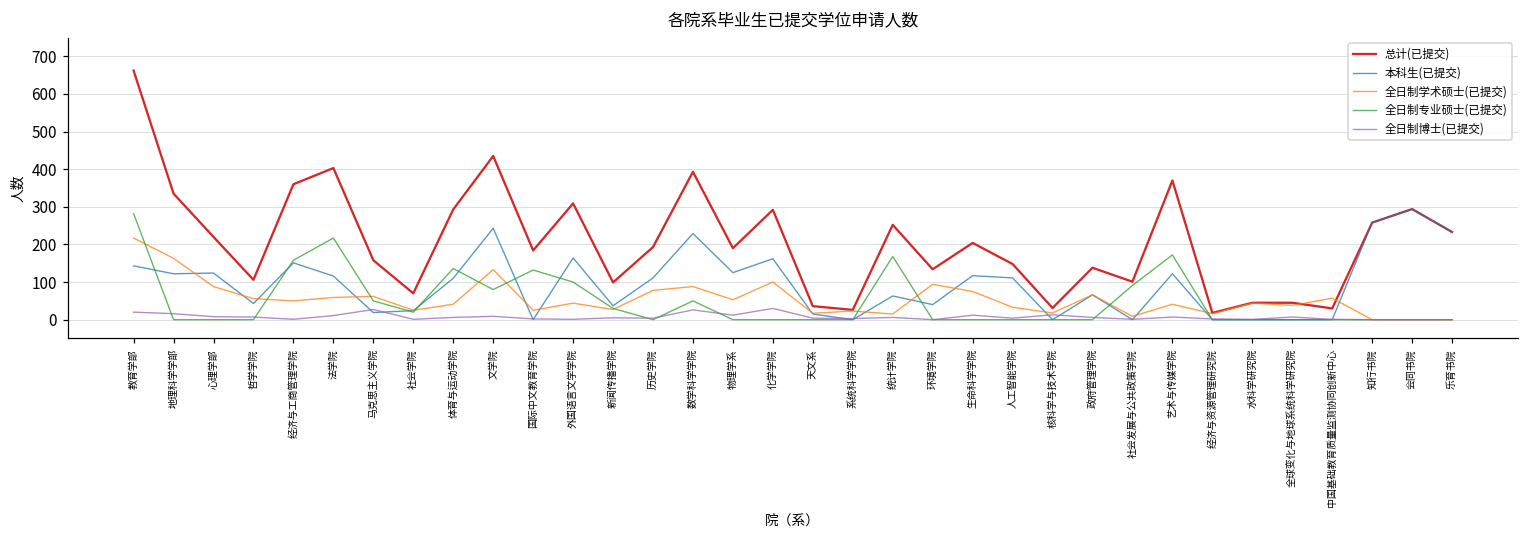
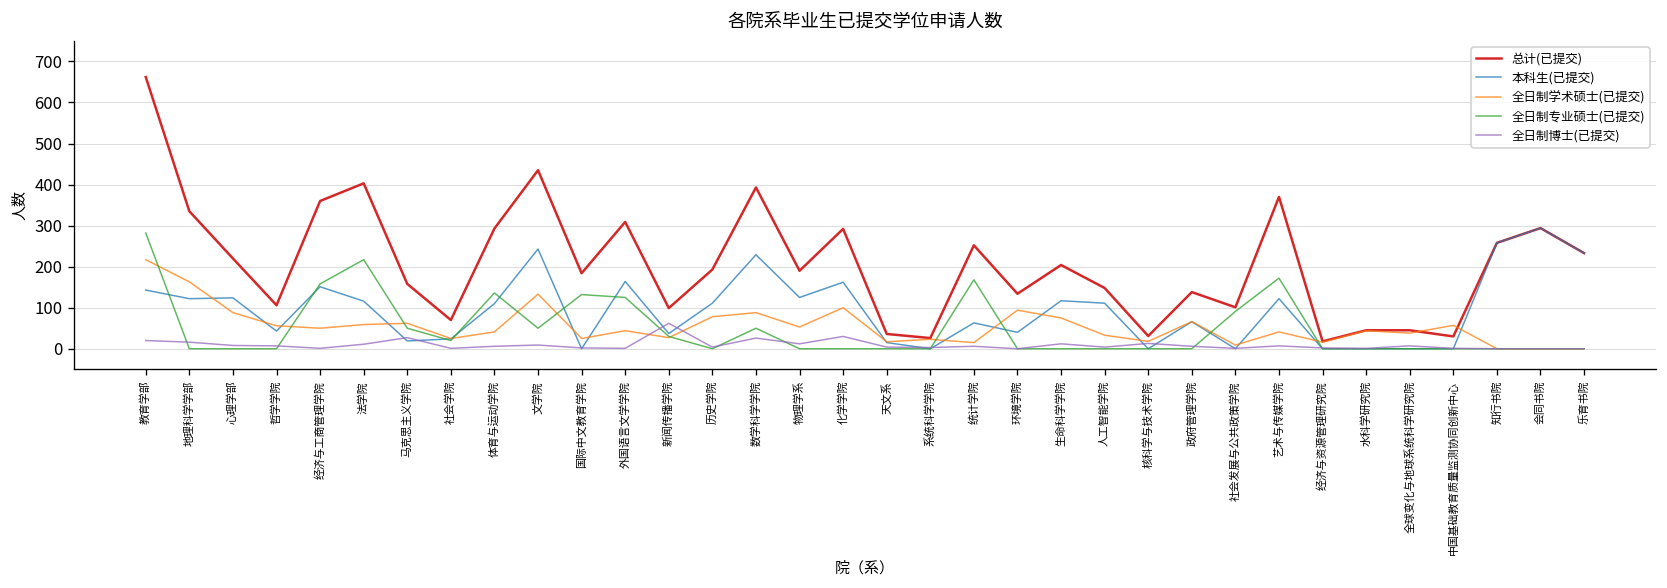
全日制专业硕士(已提交), 文学院: 80 -> 50
全日制专业硕士(已提交), 外国语言文学学院: 100 -> 130
全日制博士(已提交), 新闻传播学院: 10 -> 60
